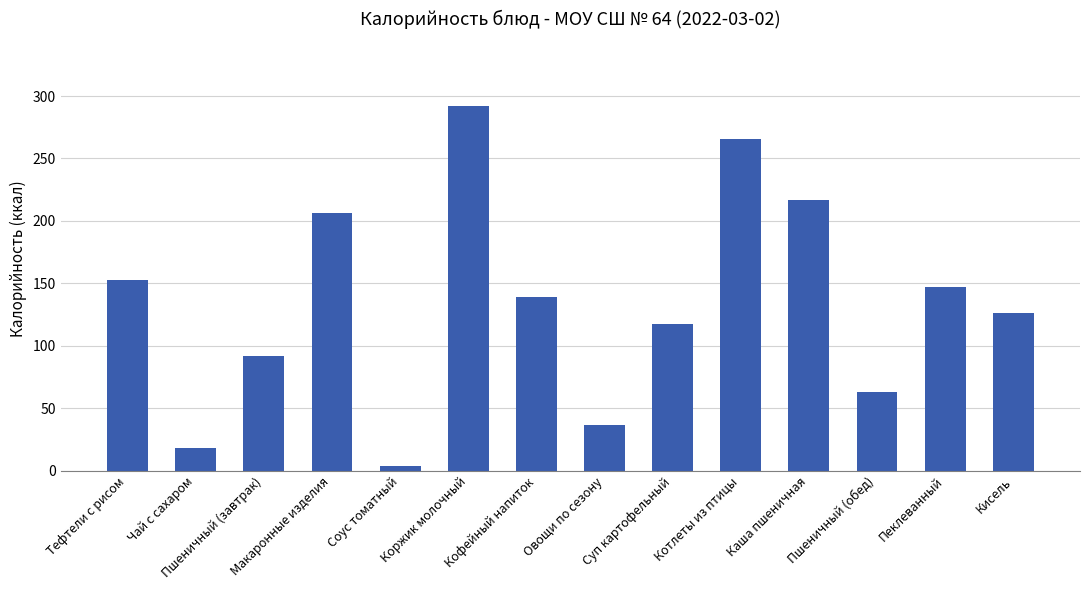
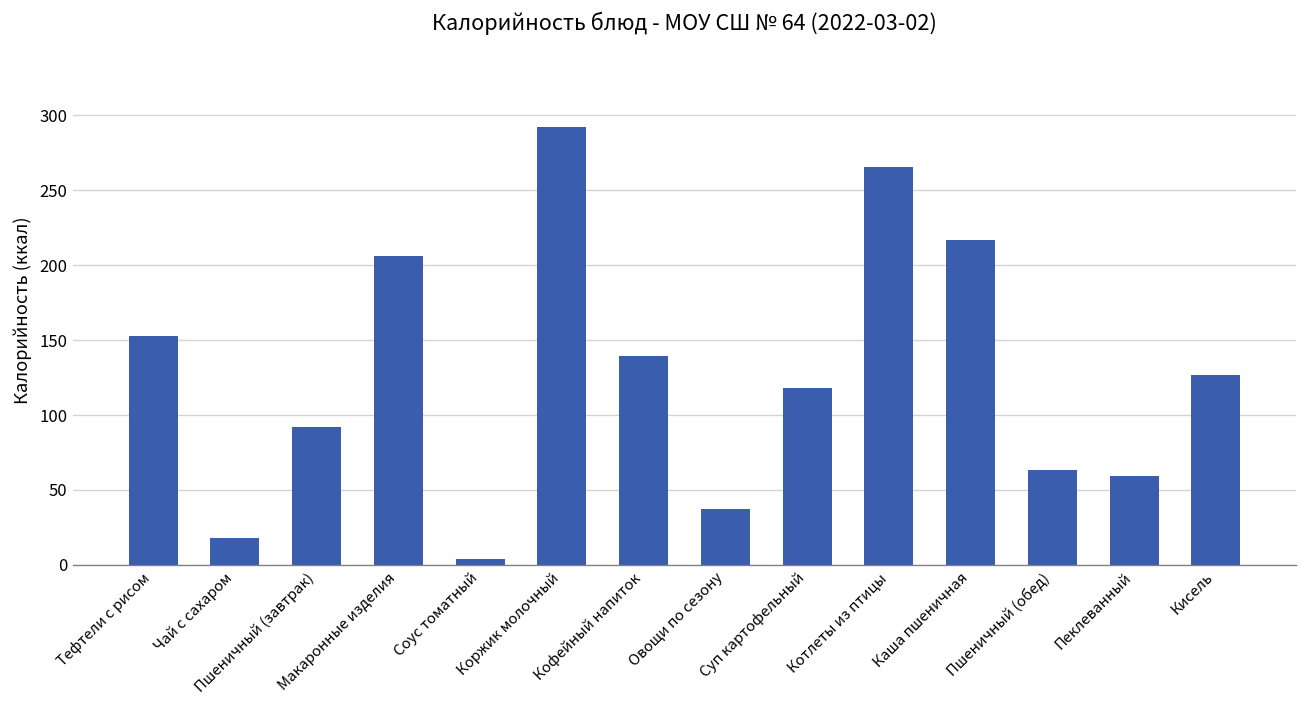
Пеклеванный: 147 -> 59
